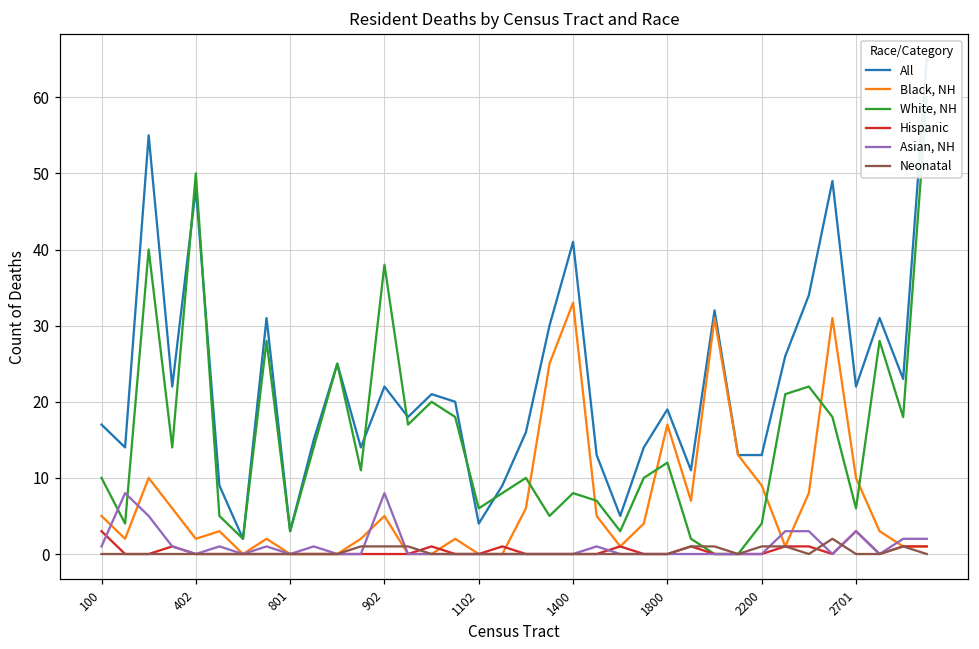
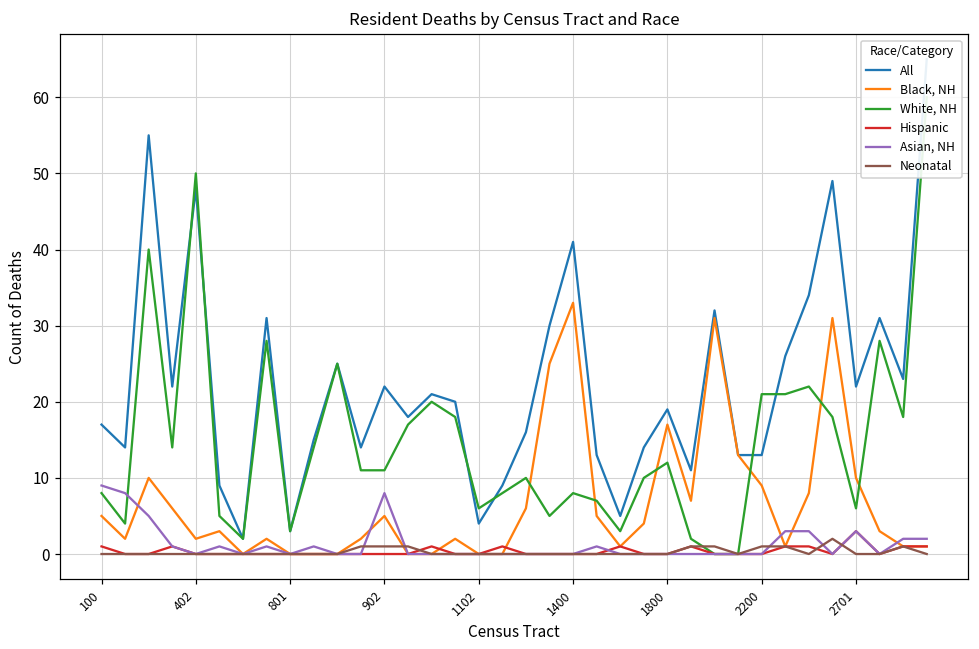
White, NH, 100: 10 -> 8
Hispanic, 100: 3 -> 1
Asian, NH, 100: 1 -> 9
White, NH, 902: 38 -> 11
White, NH, 2200: 4 -> 21
